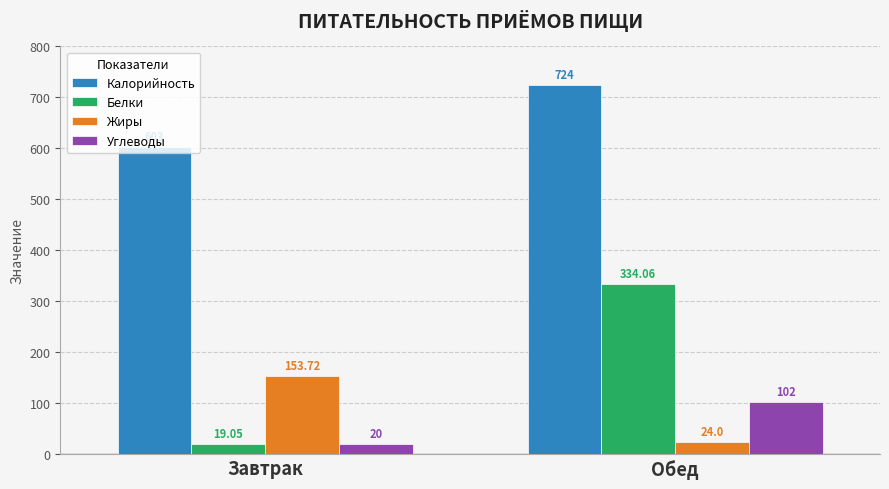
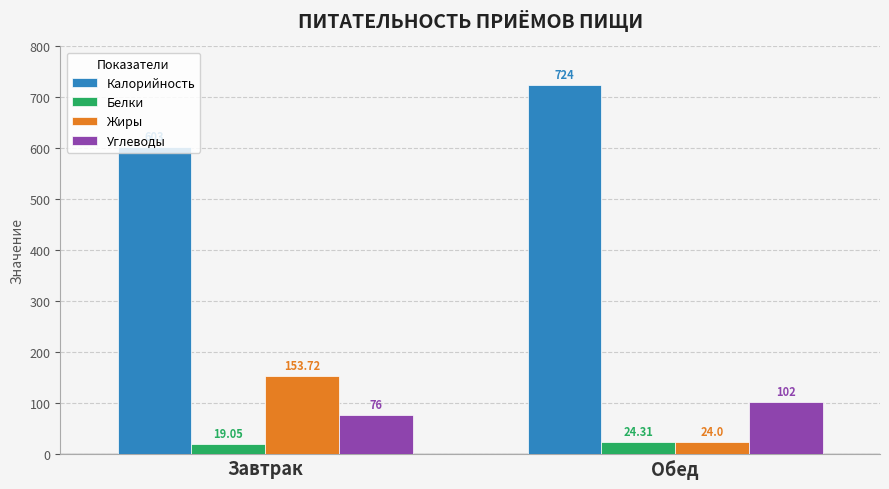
Углеводы, Завтрак: 20 -> 76
Белки, Обед: 334.06 -> 24.31
